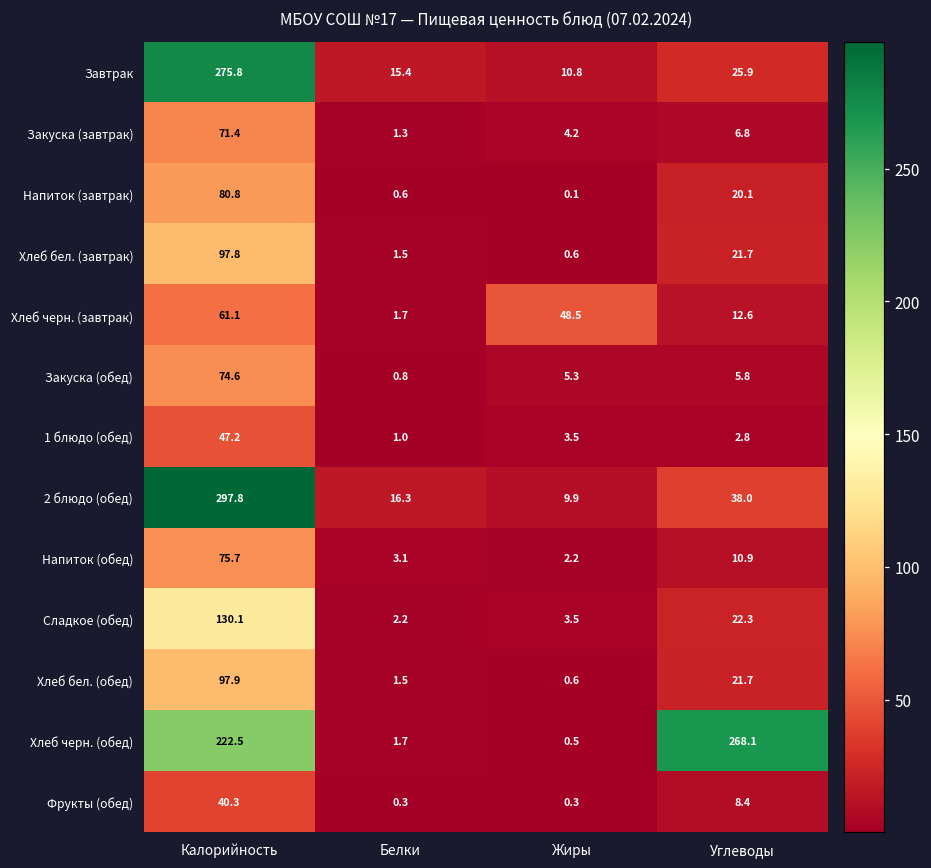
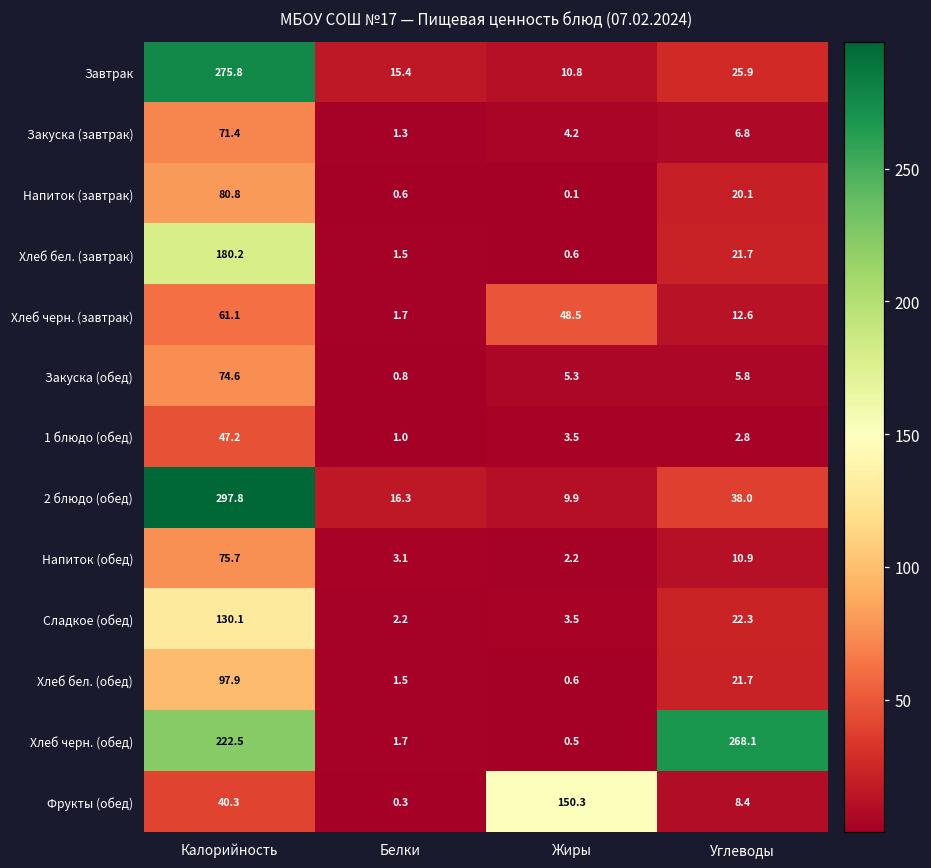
Хлеб бел. (завтрак), Калорийность: 97.8 -> 180.2
Фрукты (обед), Жиры: 0.3 -> 150.3
